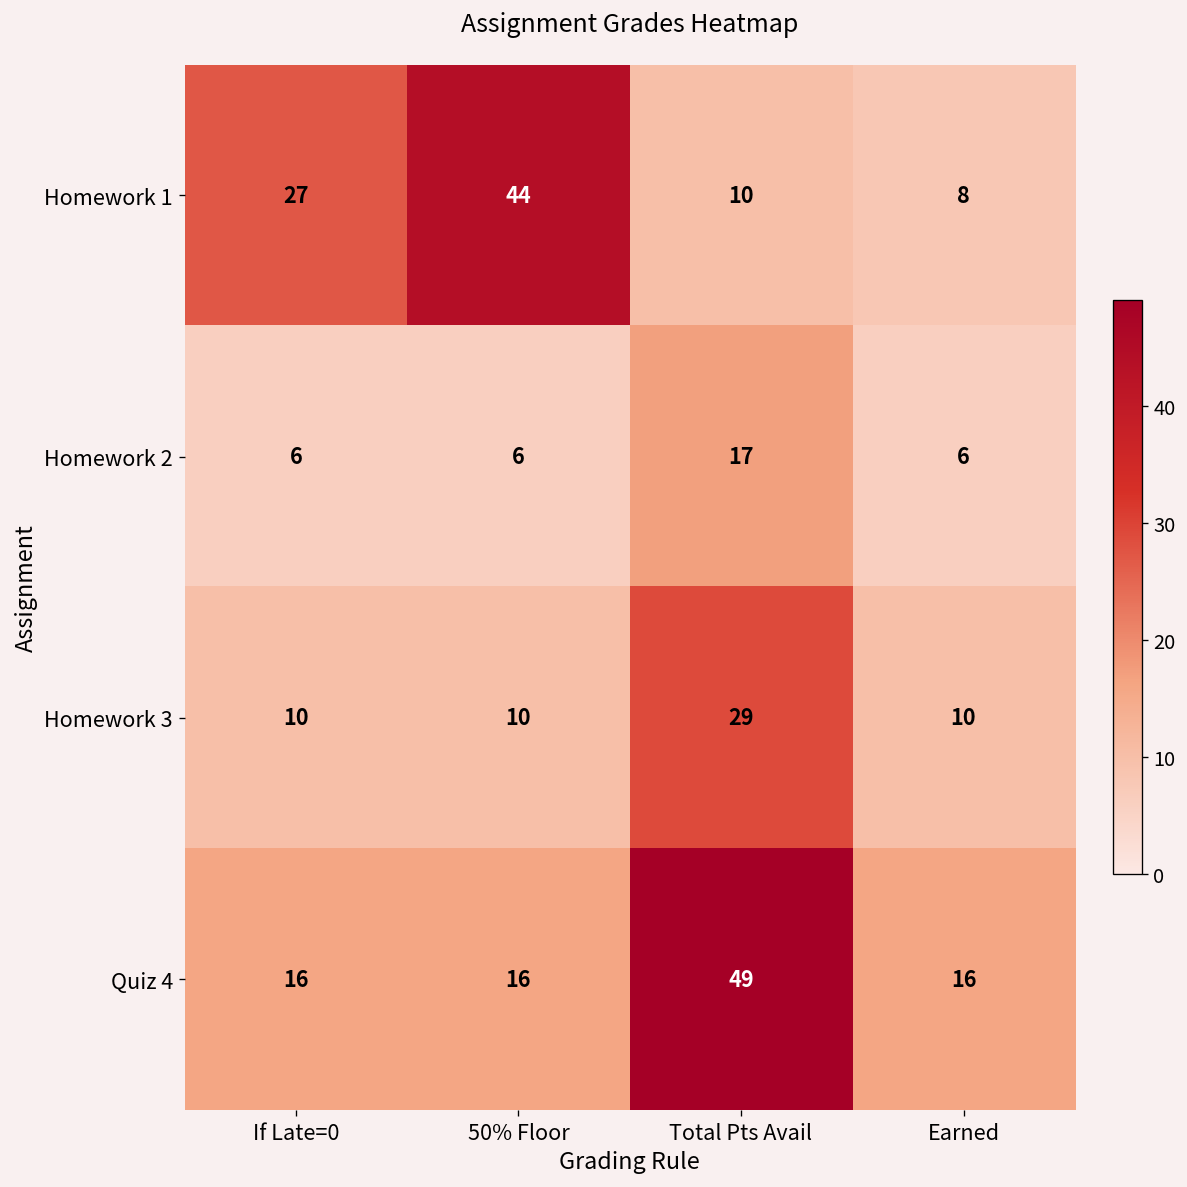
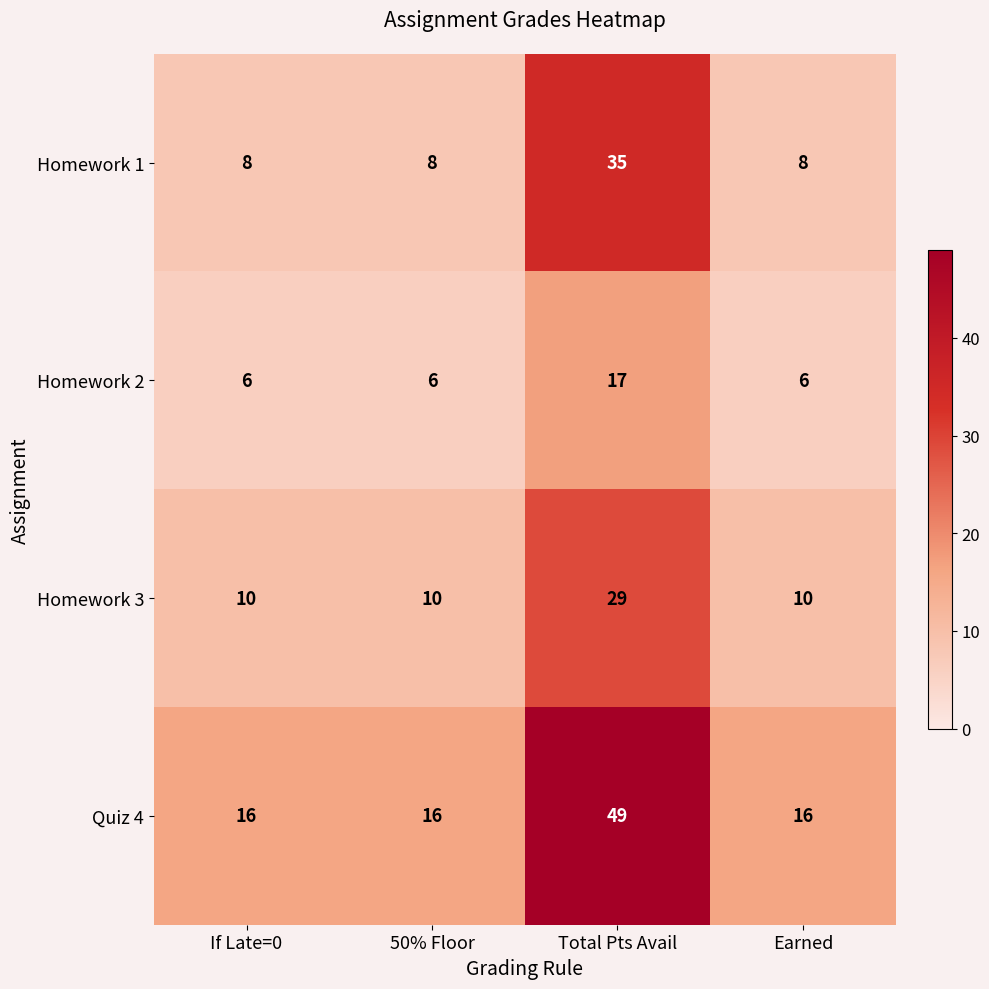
Homework 1, If Late=0: 27 -> 8
Homework 1, 50% Floor: 44 -> 8
Homework 1, Total Pts Avail: 10 -> 35
